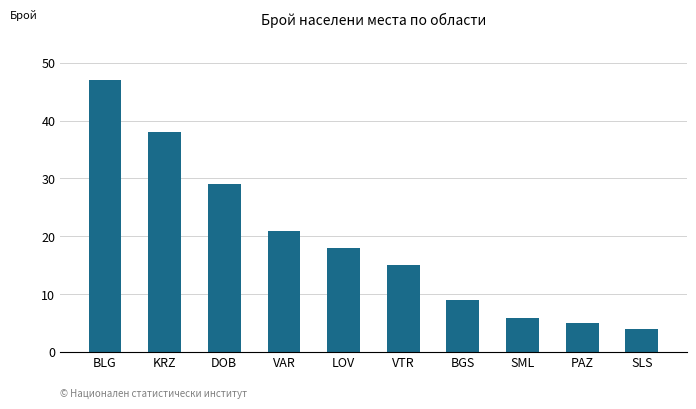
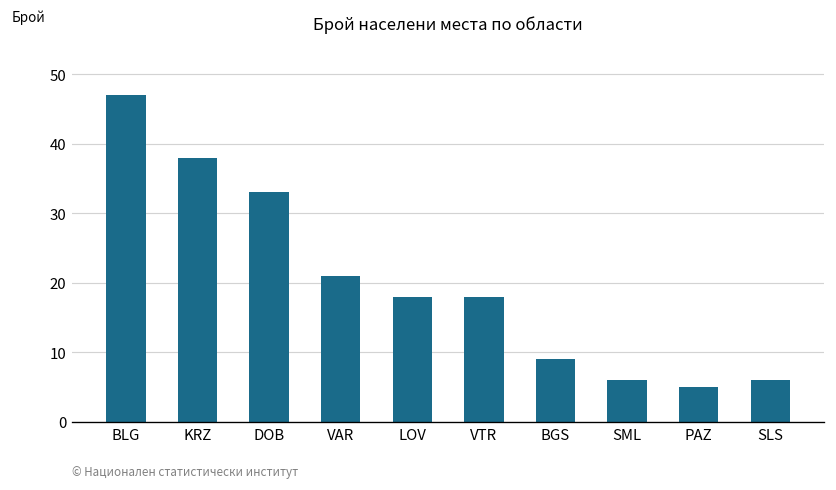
DOB: 29 -> 33
VTR: 15 -> 18
SLS: 4 -> 6
